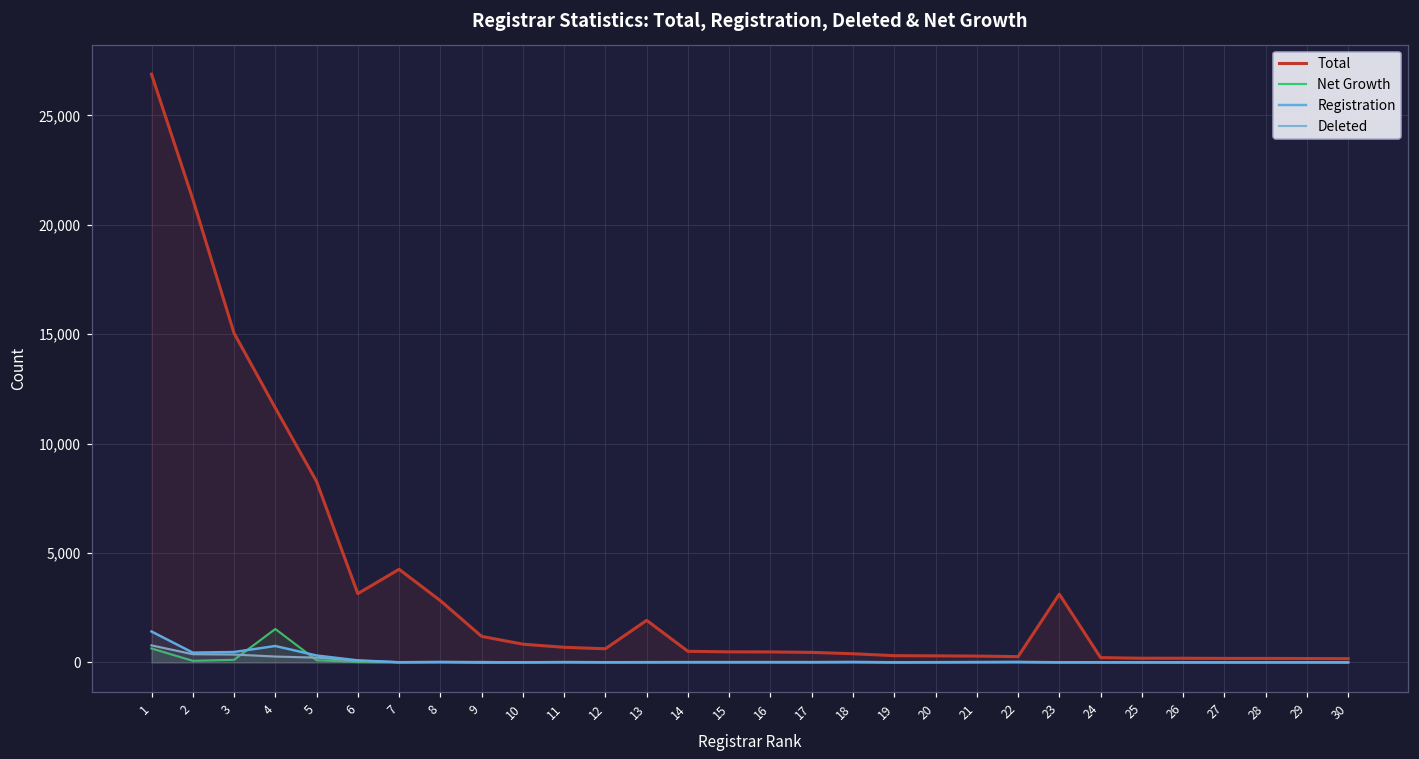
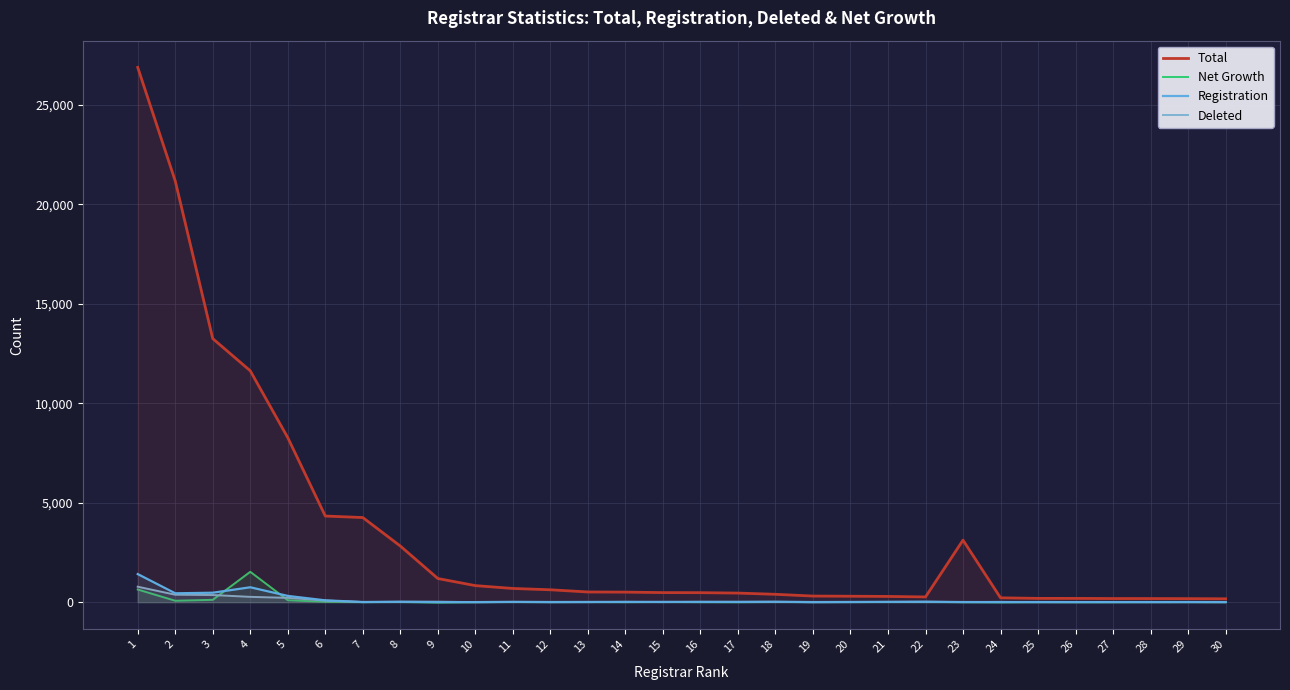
Total, 3: 15,000 -> 13,200
Total, 6: 3,100 -> 4,300
Total, 13: 1,900 -> 500
